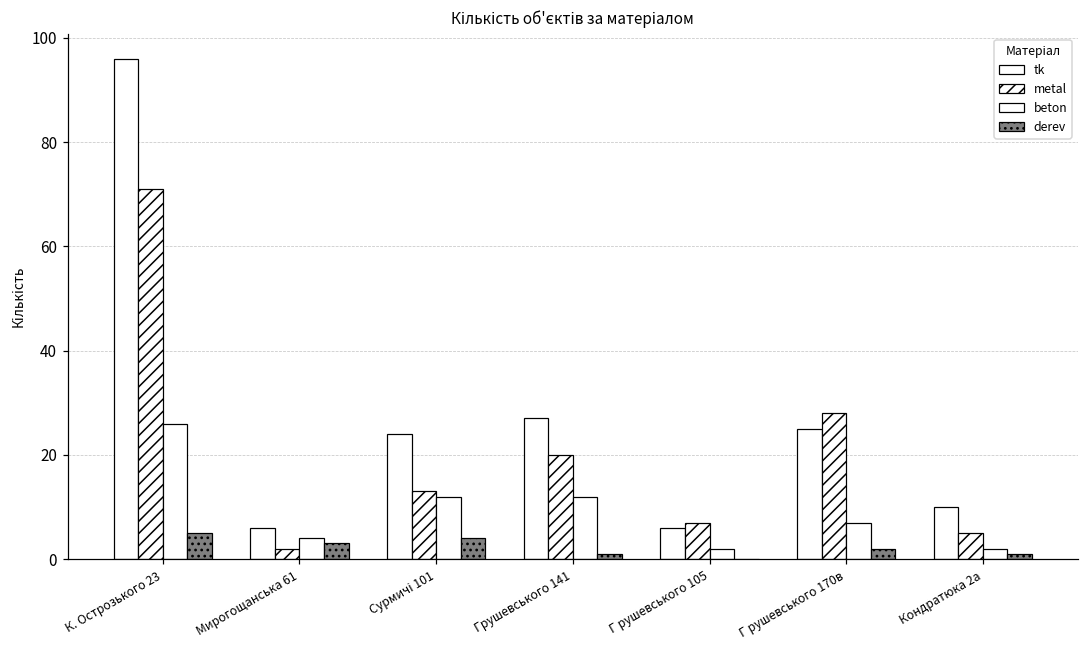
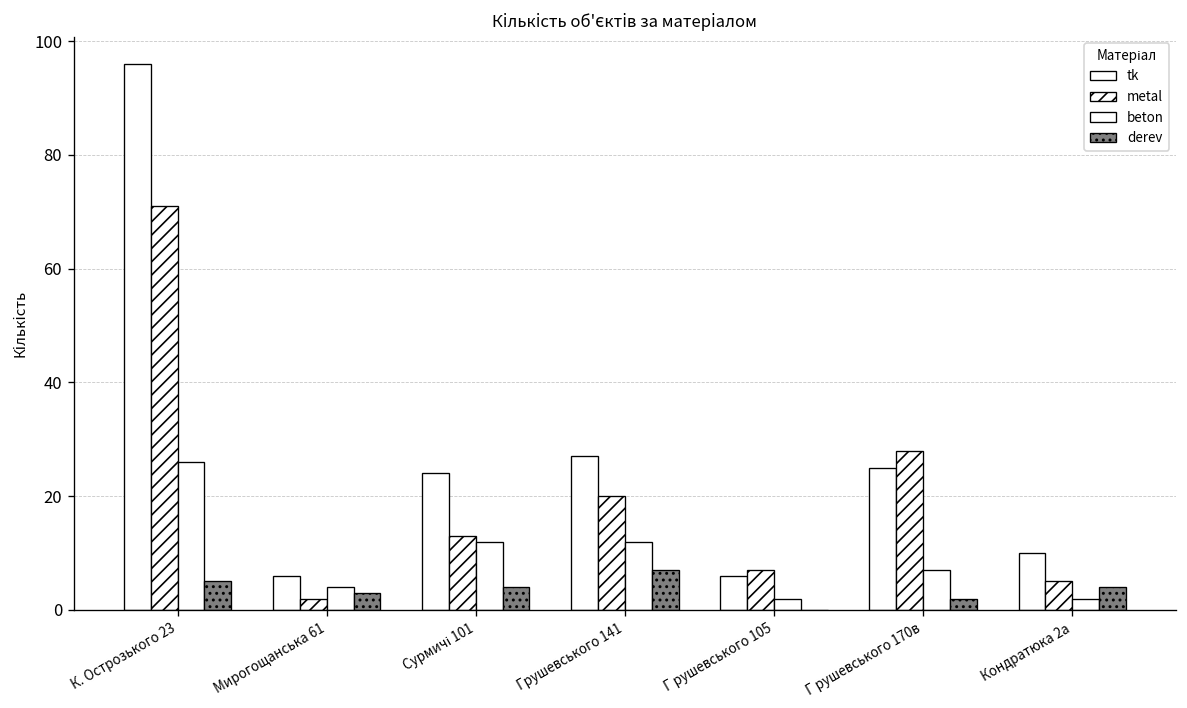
derev, Грушевського 141: 1 -> 7
derev, Кондратюка 2а: 1 -> 4
